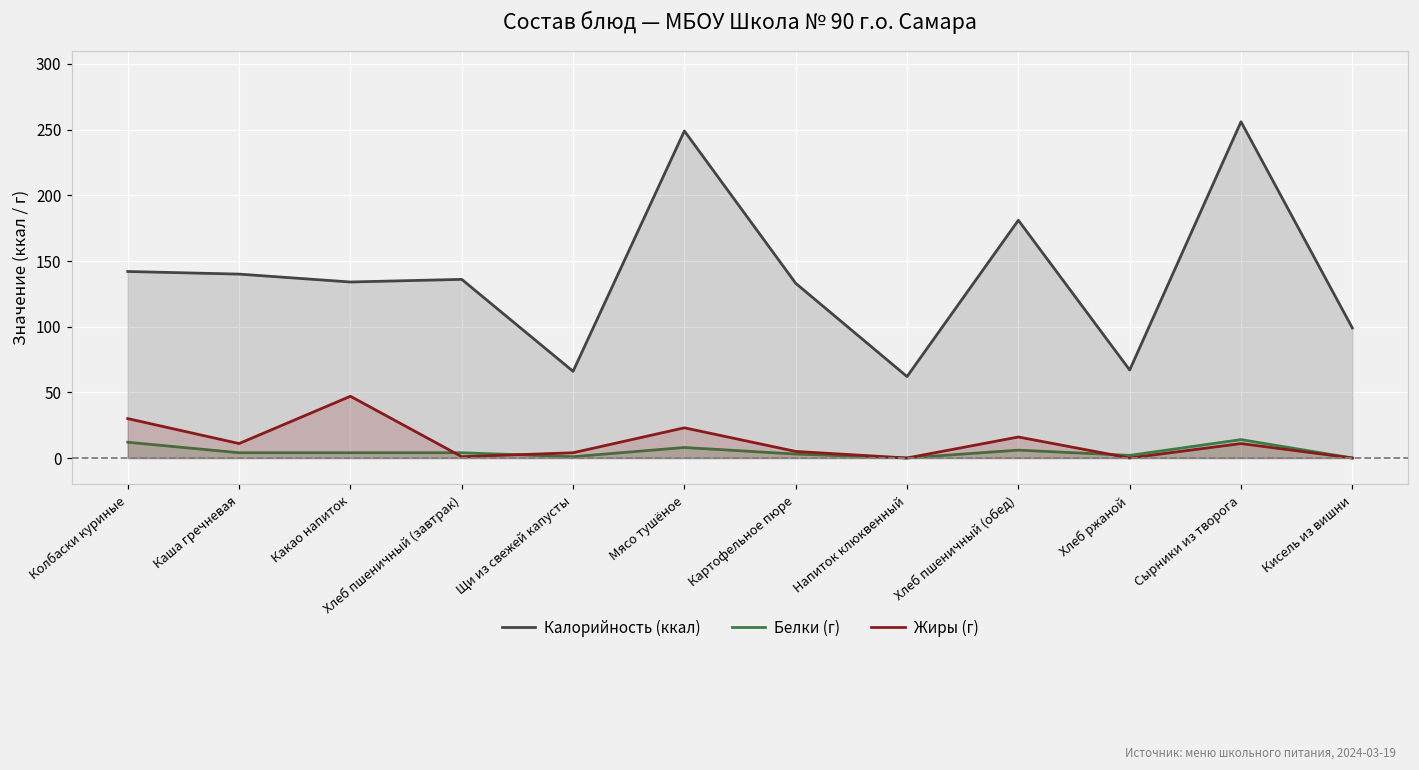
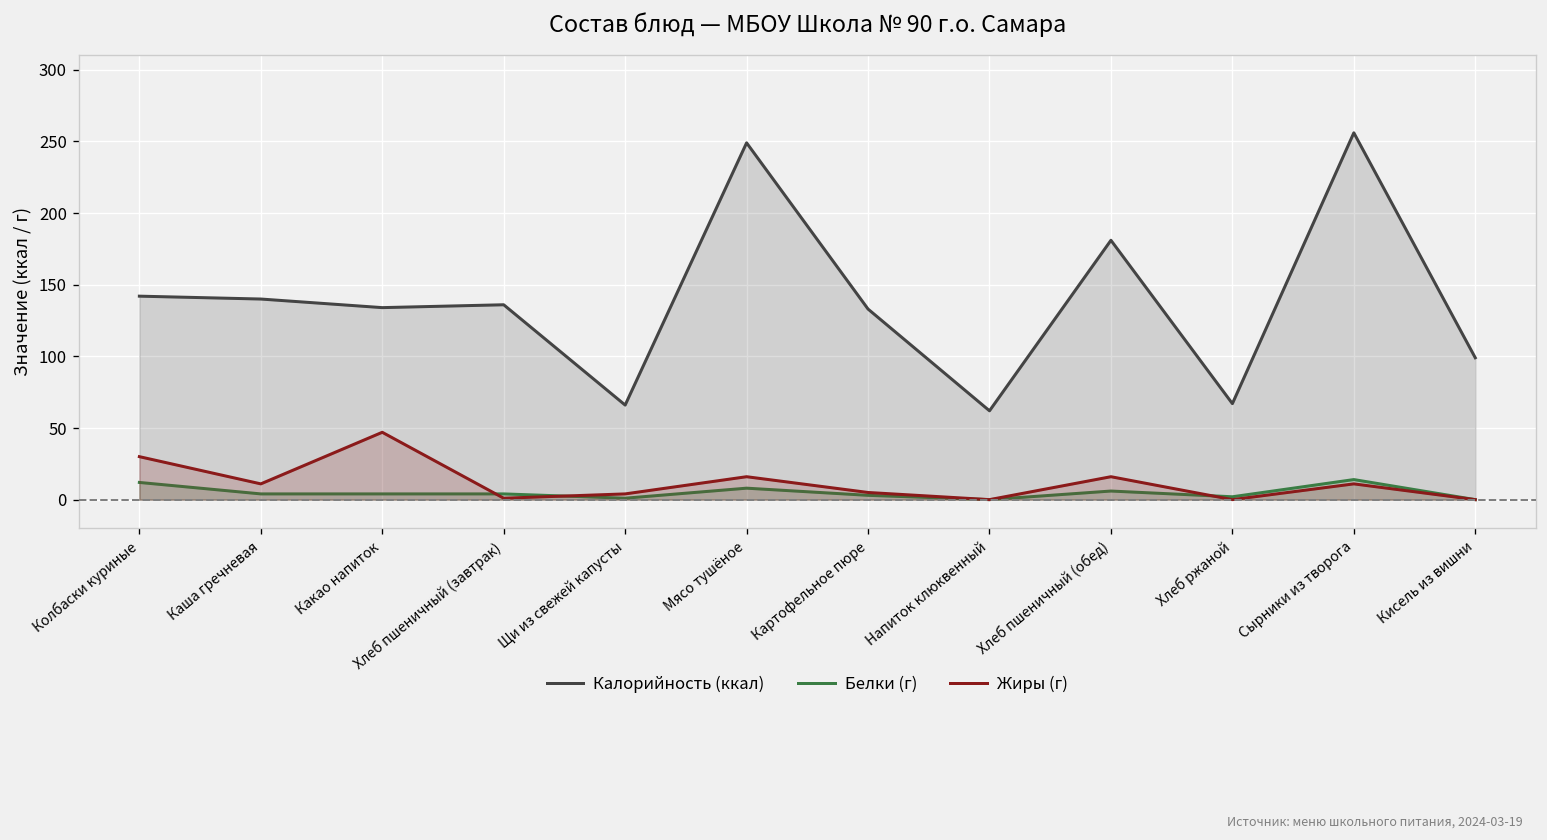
Жиры (г), Мясо тушёное: 23 -> 16
